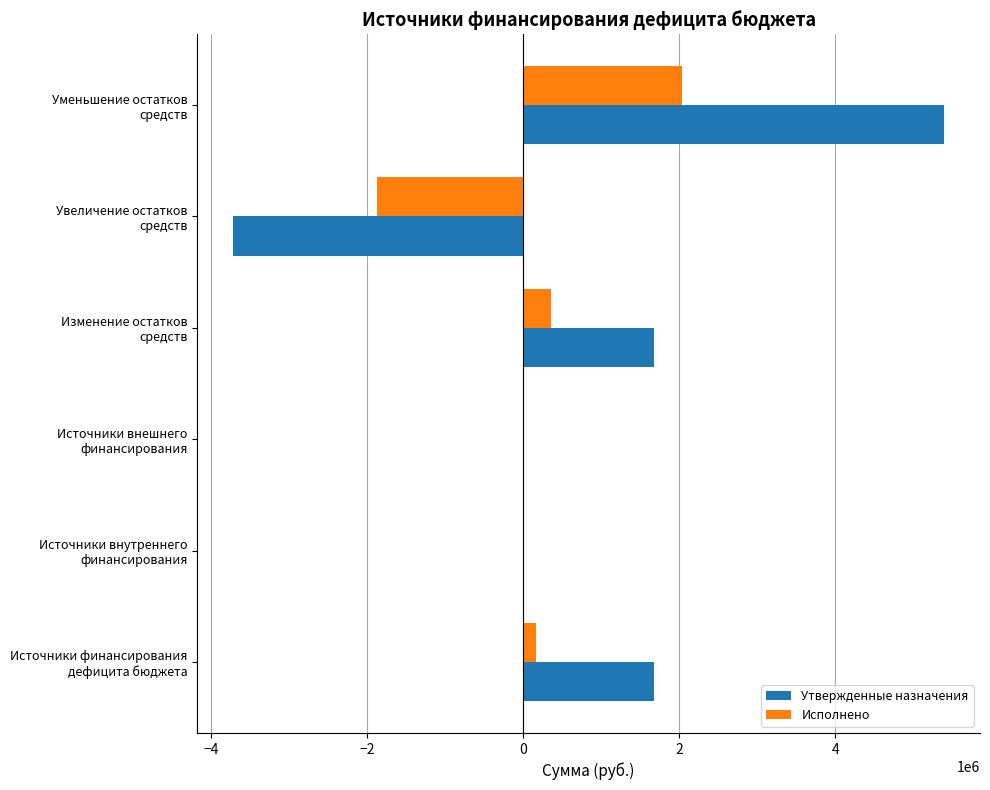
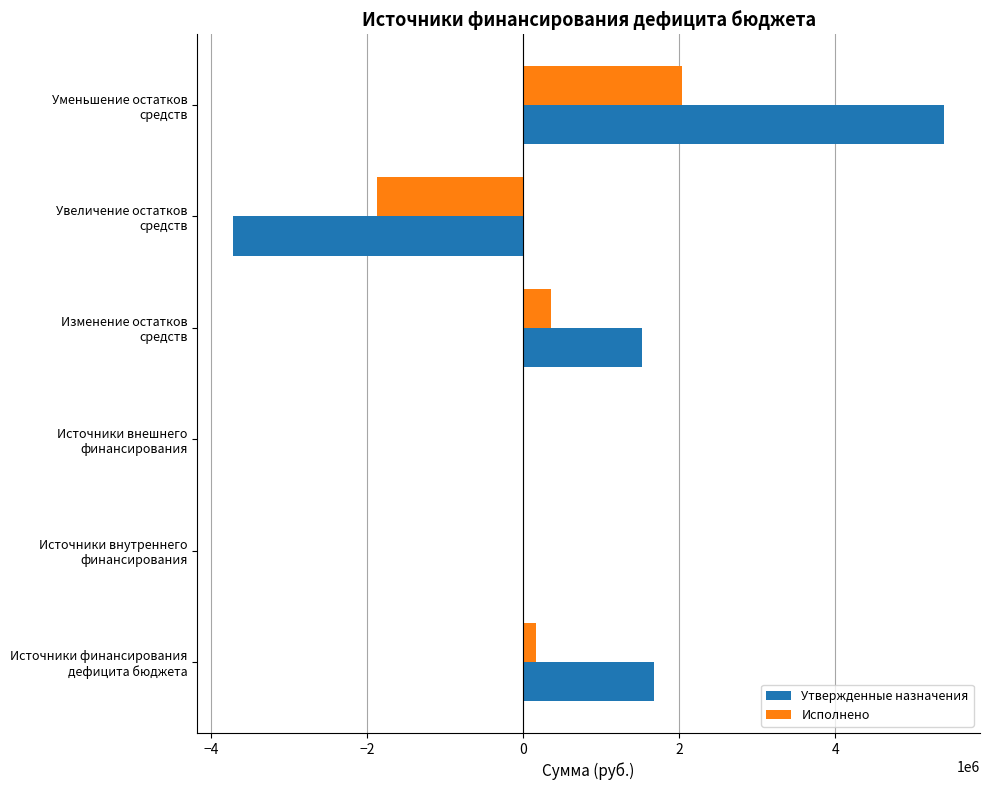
Утвержденные назначения, Изменение остатков средств: 1700000 -> 1500000
